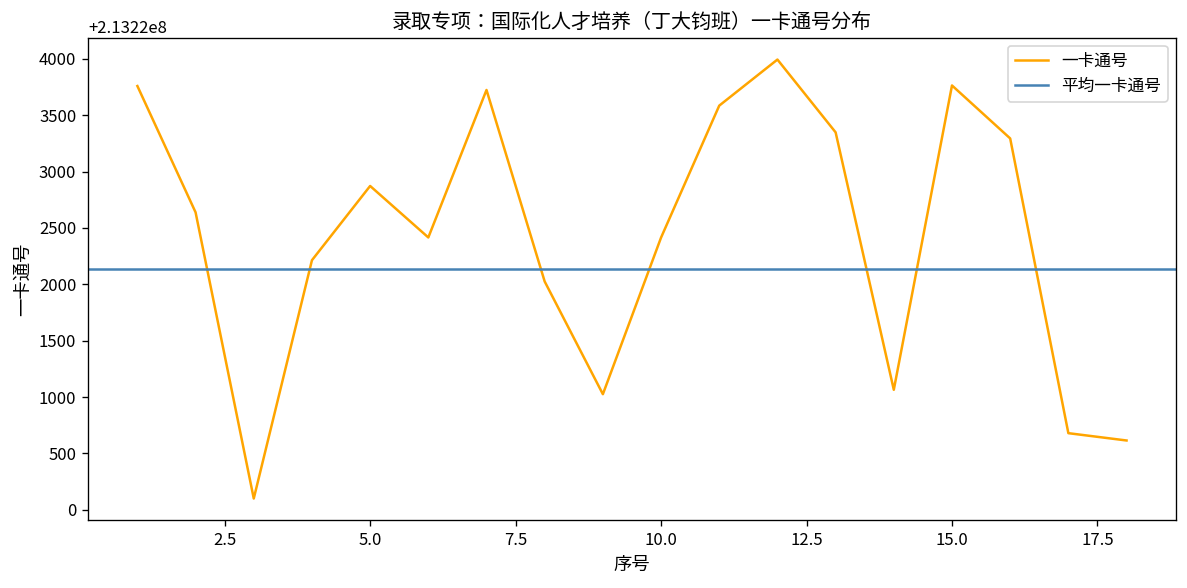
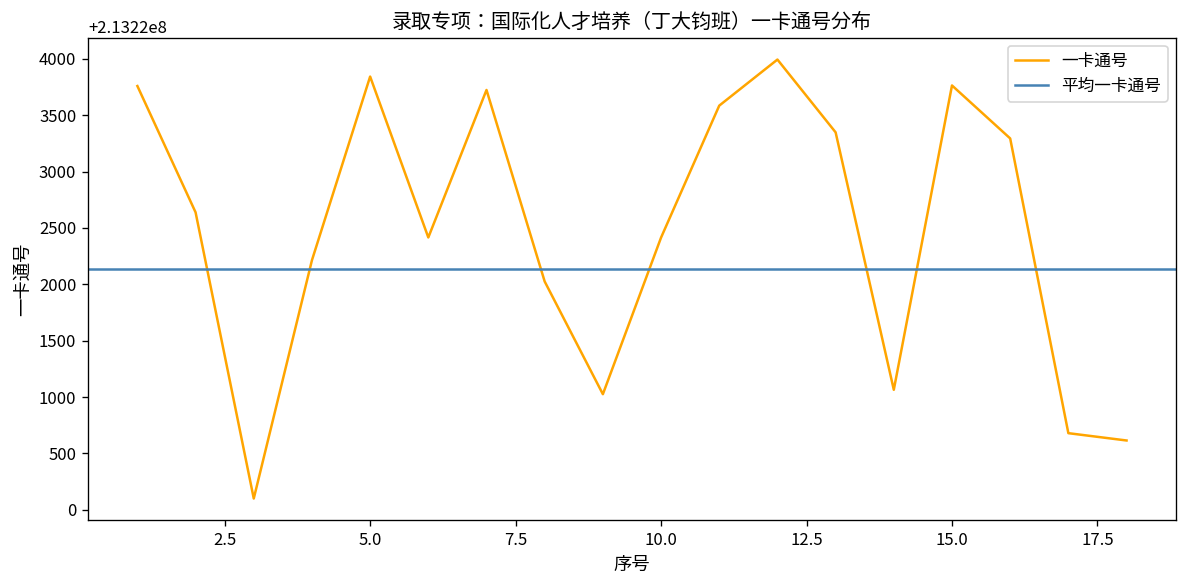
5.0: 213222900 -> 213223800
